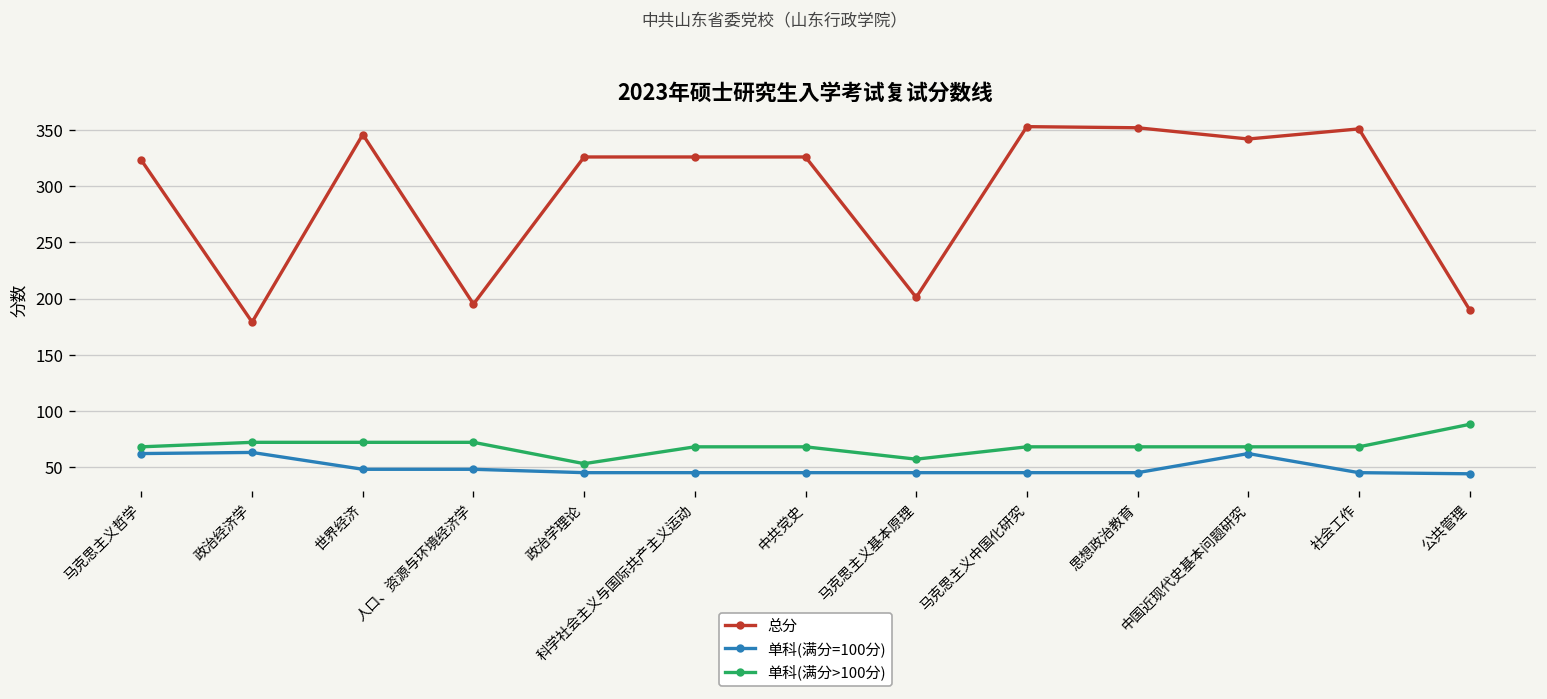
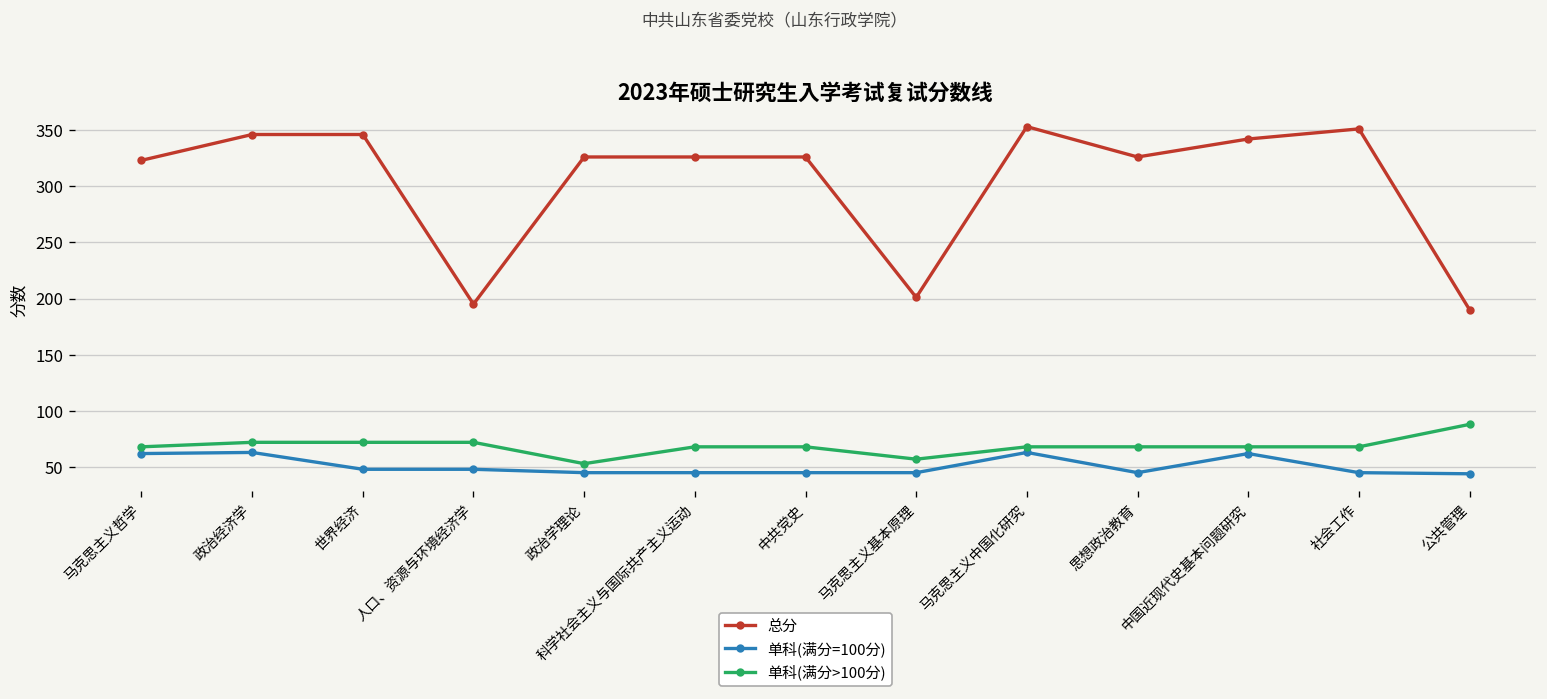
总分, 政治经济学: 180 -> 350
单科(满分=100分), 马克思主义中国化研究: 50 -> 60
总分, 思想政治教育: 350 -> 330
